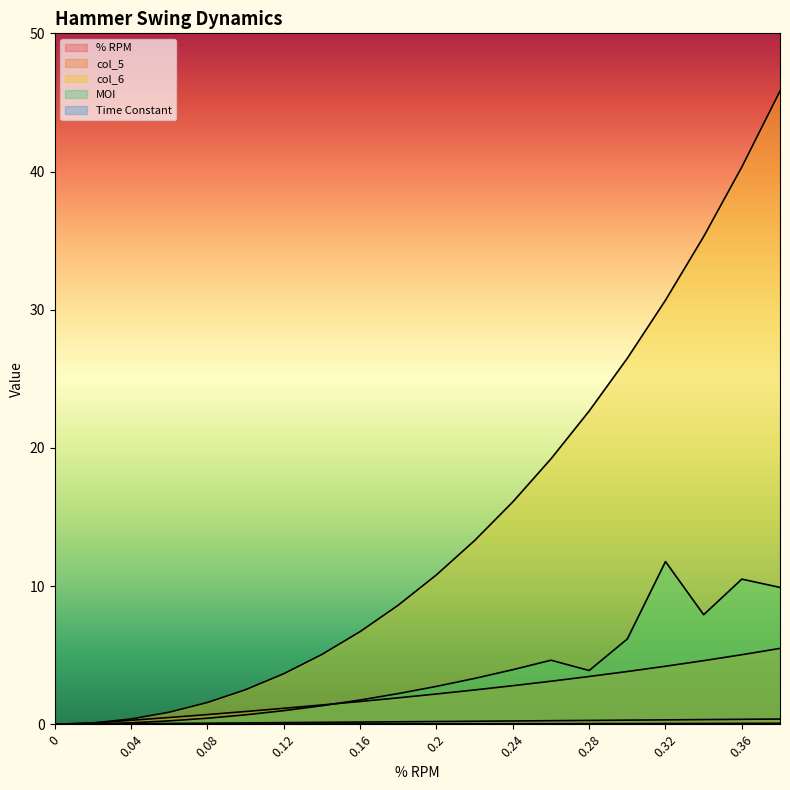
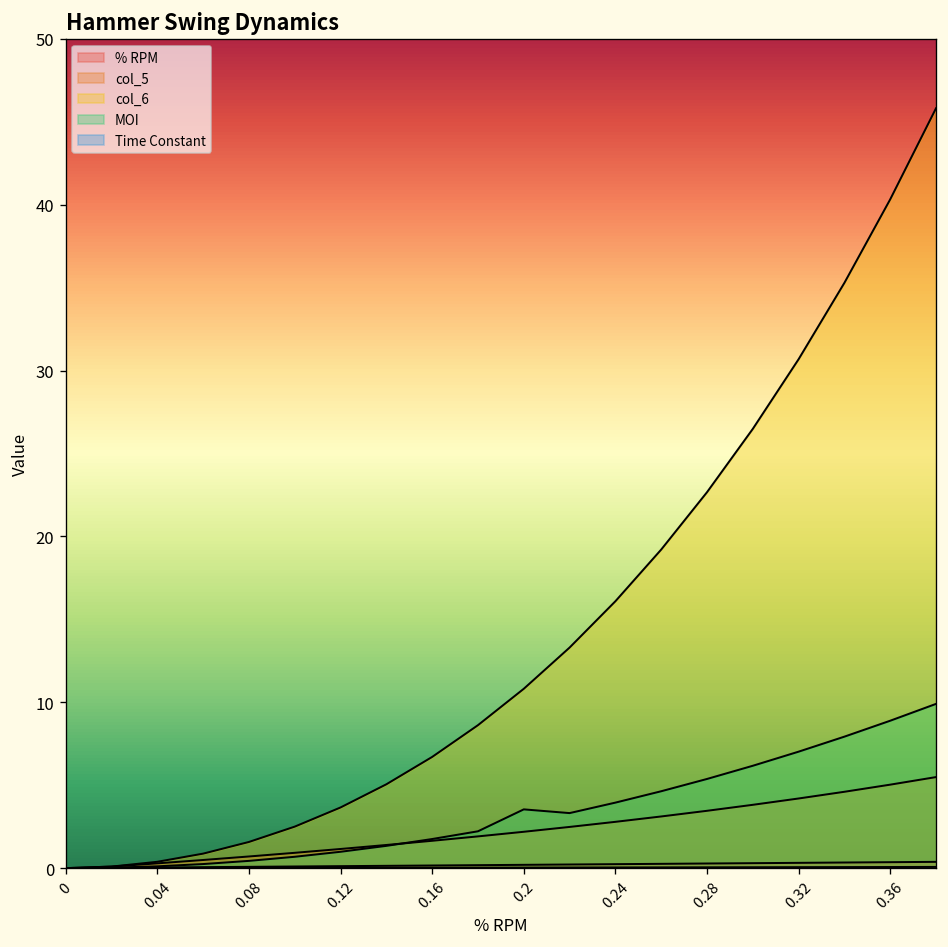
MOI, 0.2: 2.7 -> 3.5
MOI, 0.28: 3.9 -> 5.4
MOI, 0.32: 11.8 -> 7.0
MOI, 0.36: 10.5 -> 8.9
